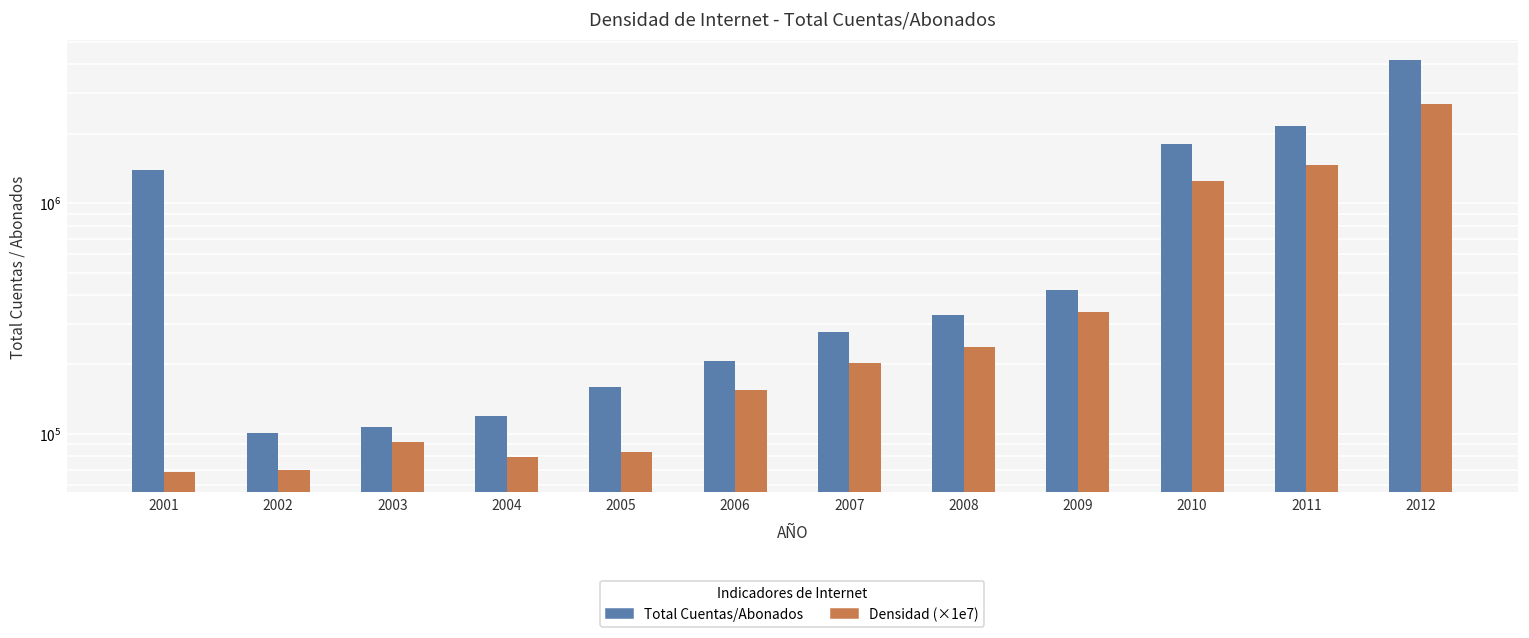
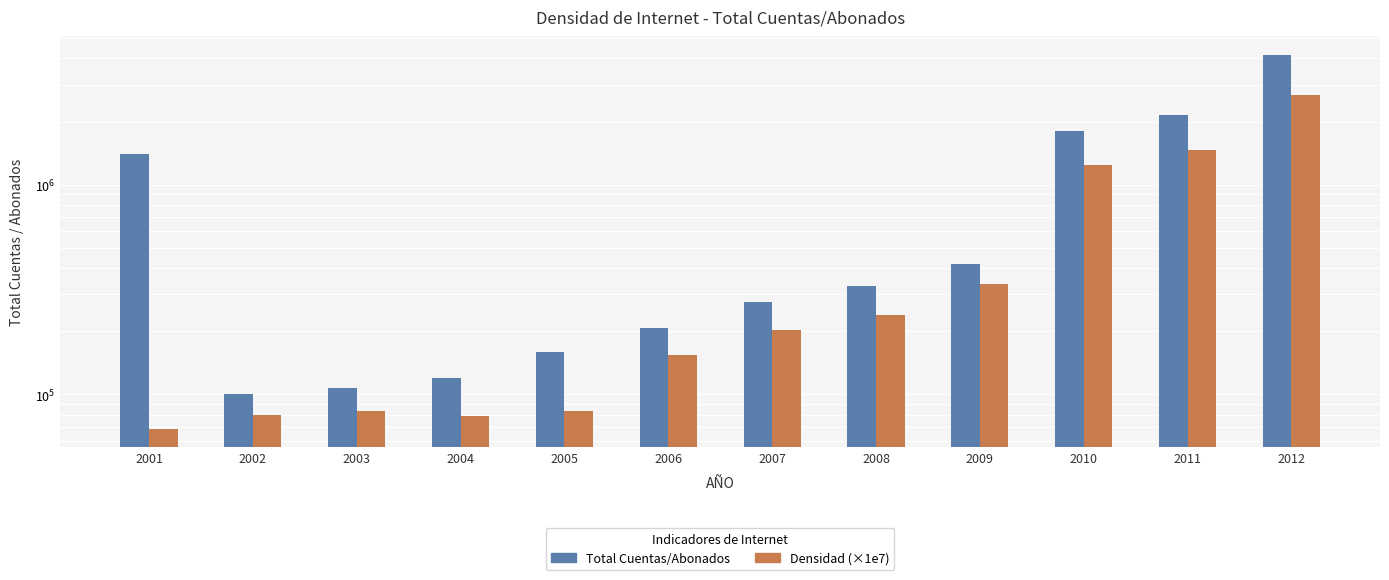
Densidad (×1e7), 2002: 69000 -> 80000
Densidad (×1e7), 2003: 90000 -> 84000
